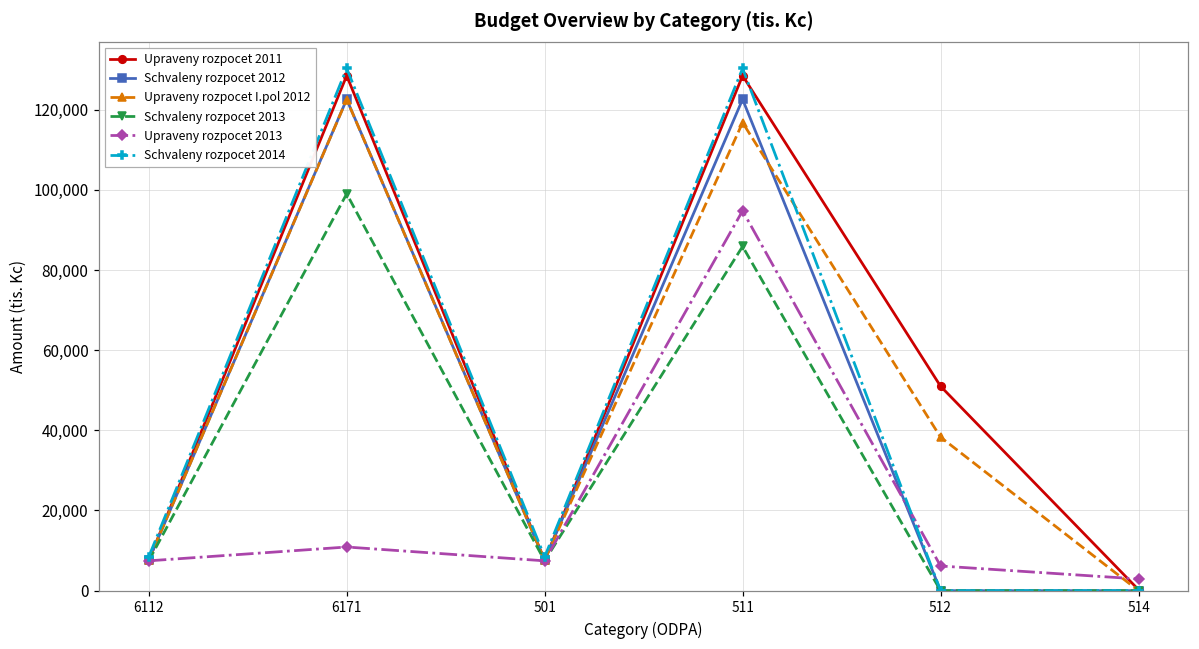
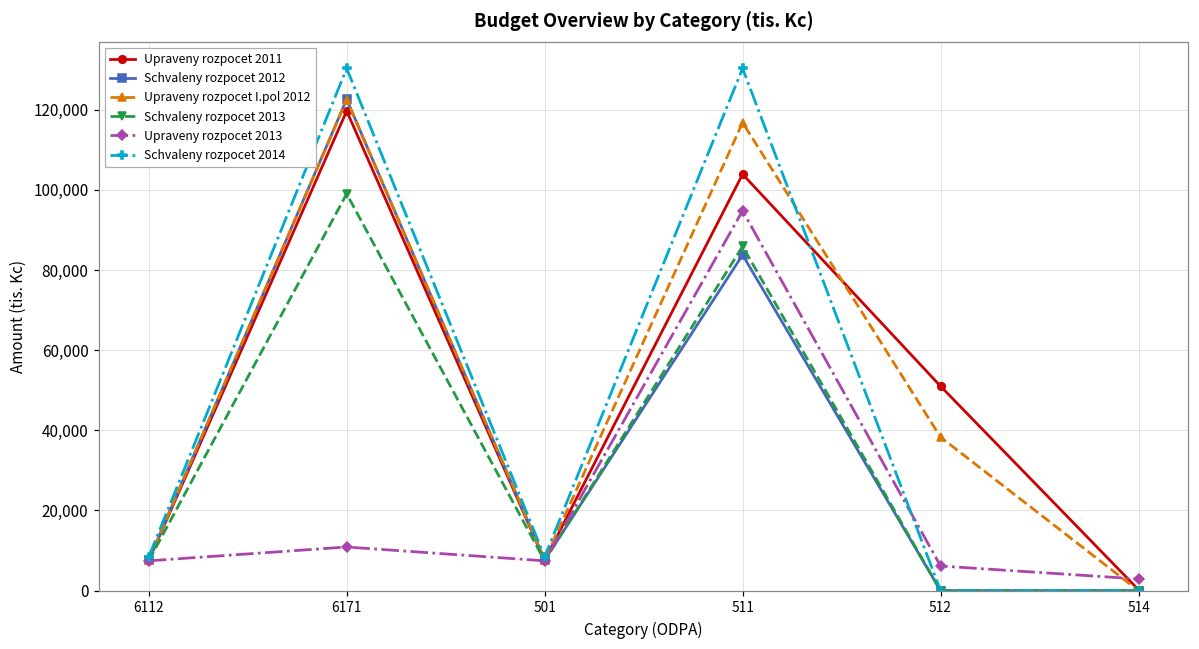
Upraveny rozpocet 2011, 6171: 128,000 -> 120,000
Upraveny rozpocet 2011, 511: 128,000 -> 104,000
Schvaleny rozpocet 2012, 511: 123,000 -> 84,000
